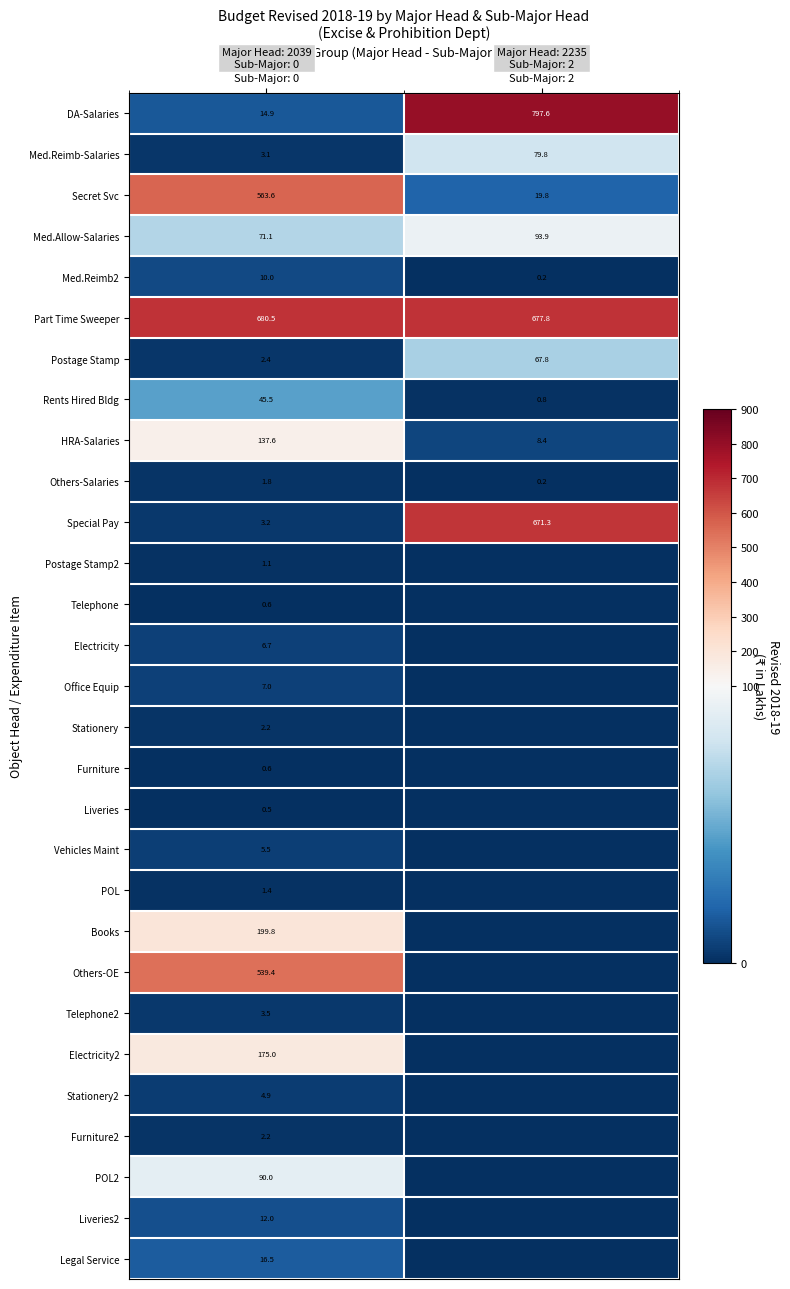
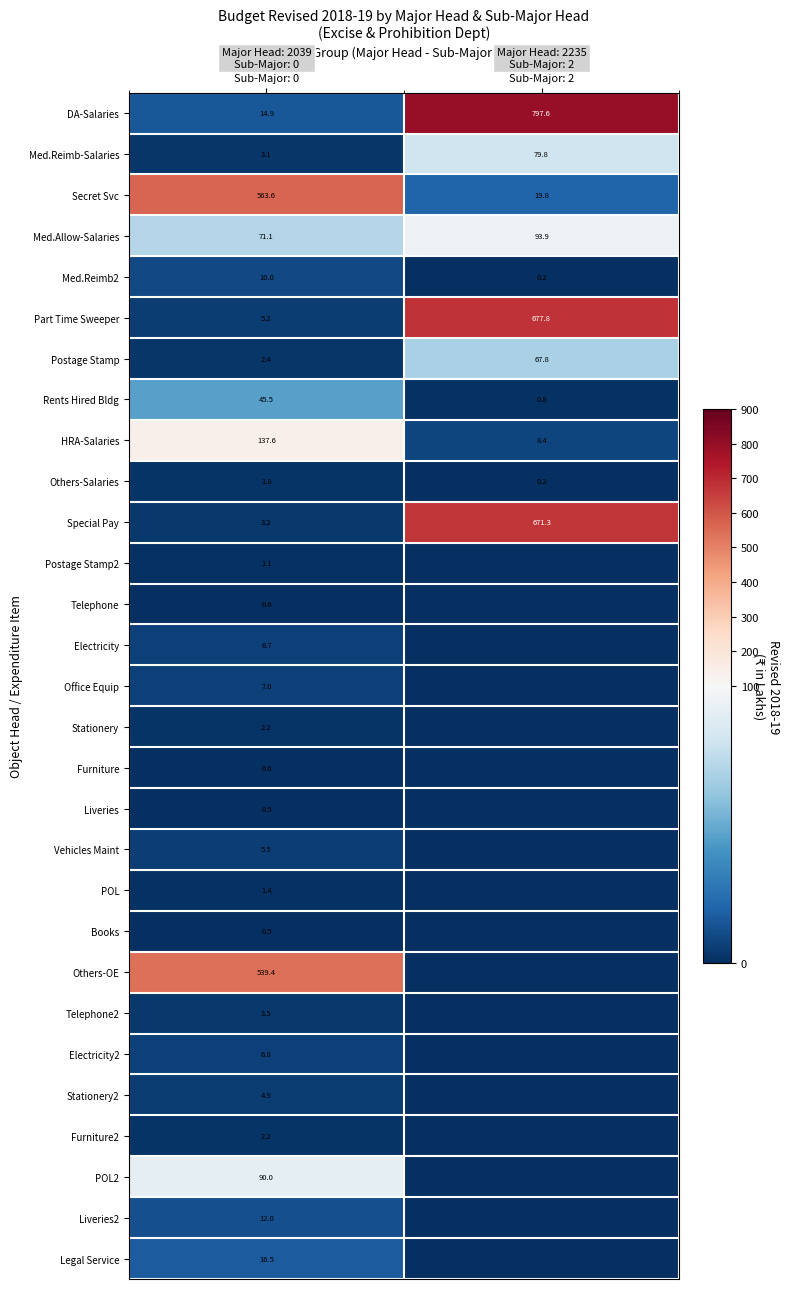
Part Time Sweeper, Major Head: 2039 Sub-Major: 0: 680.5 -> 5.2
Books, Major Head: 2039 Sub-Major: 0: 199.8 -> 0.5
Electricity2, Major Head: 2039 Sub-Major: 0: 175.0 -> 6.8
